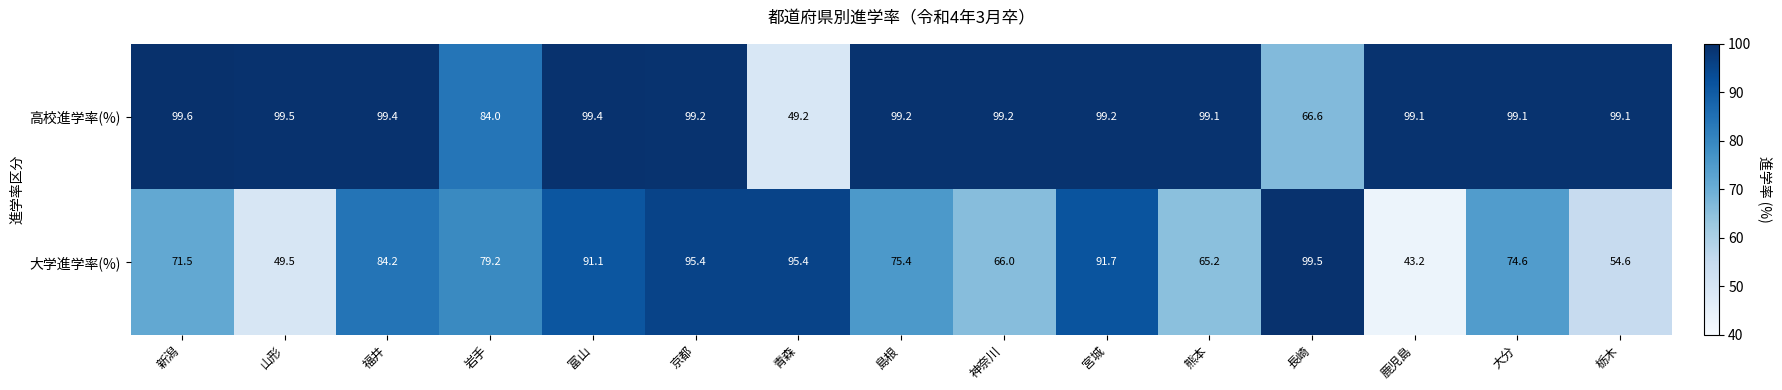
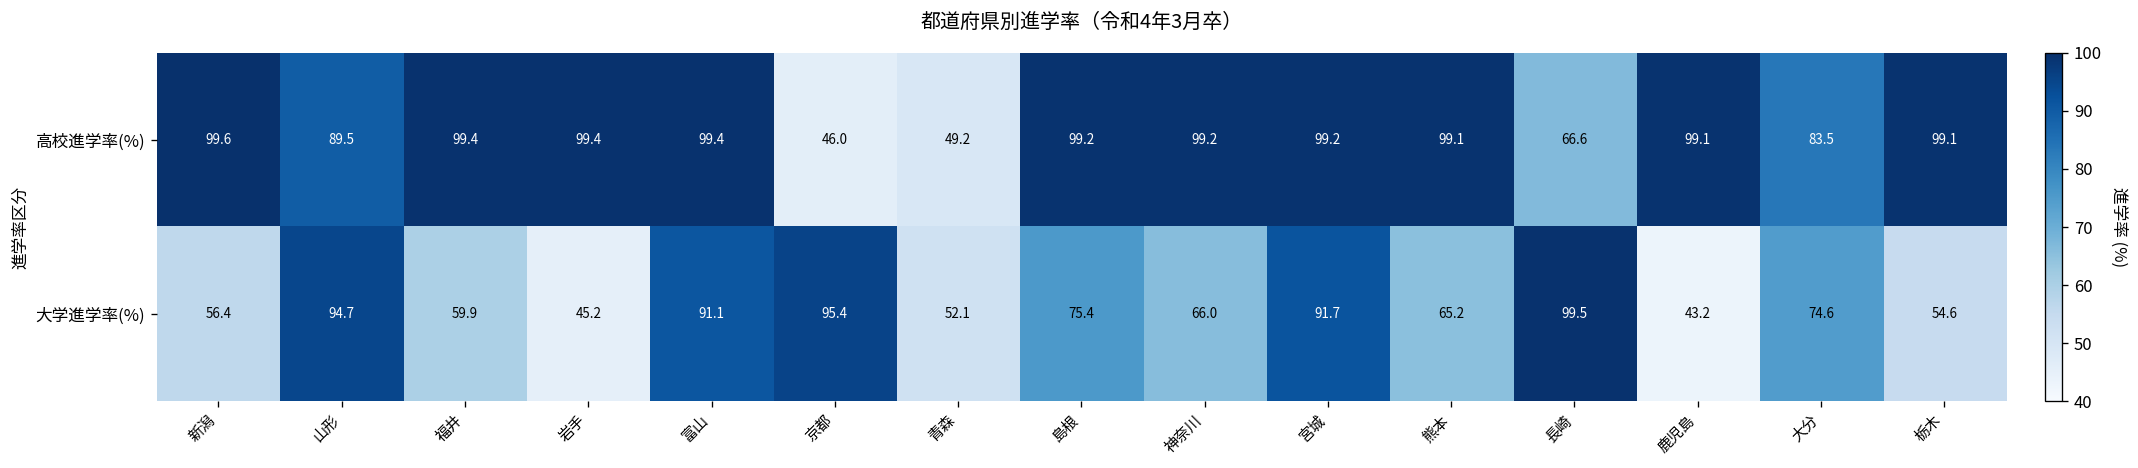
高校進学率(%), 山形: 99.5 -> 89.5
高校進学率(%), 岩手: 84.0 -> 99.4
高校進学率(%), 京都: 99.2 -> 46.0
高校進学率(%), 大分: 99.1 -> 83.5
大学進学率(%), 新潟: 71.5 -> 56.4
大学進学率(%), 山形: 49.5 -> 94.7
大学進学率(%), 福井: 84.2 -> 59.9
大学進学率(%), 岩手: 79.2 -> 45.2
大学進学率(%), 青森: 95.4 -> 52.1
